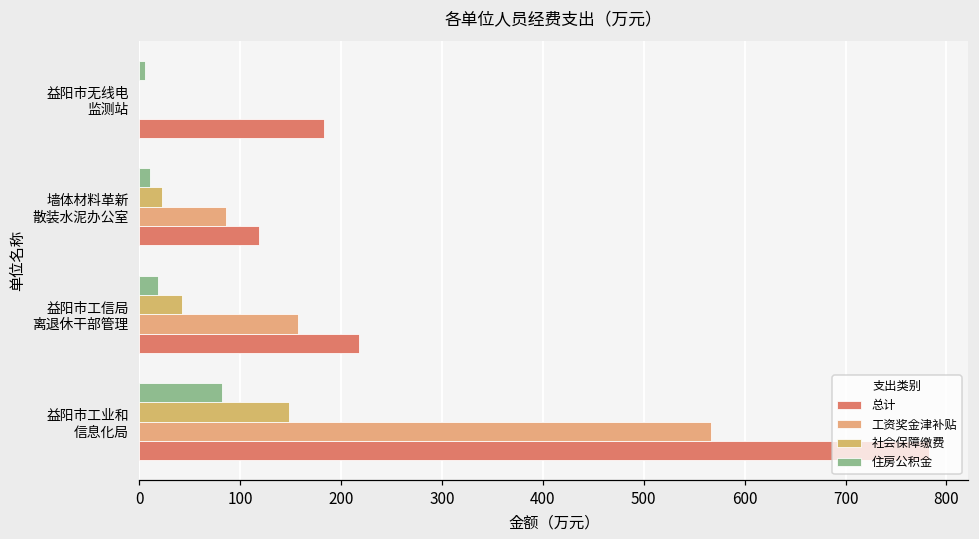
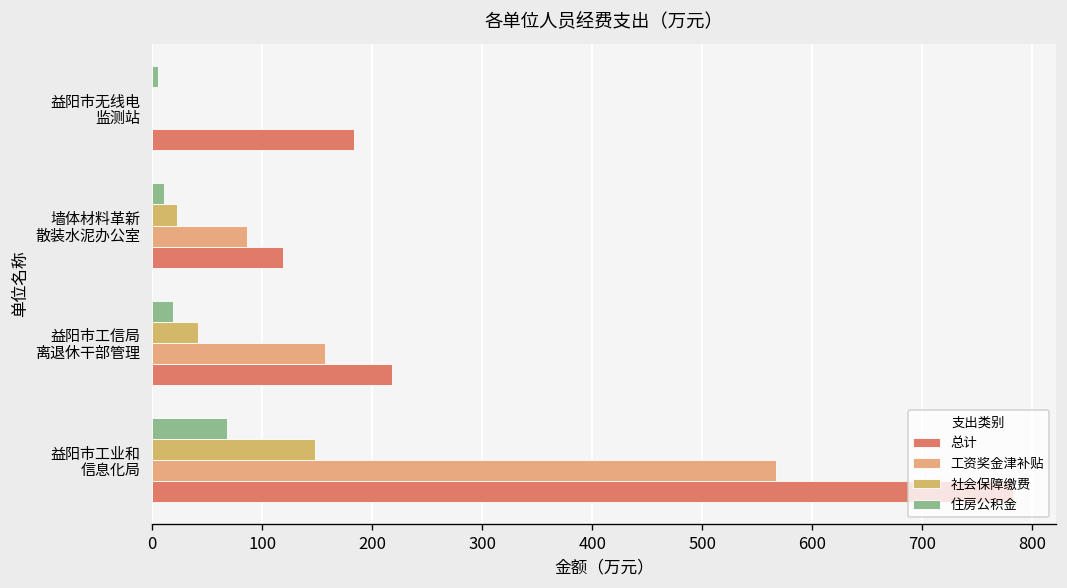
住房公积金, 益阳市工业和 信息化局: 80 -> 70
